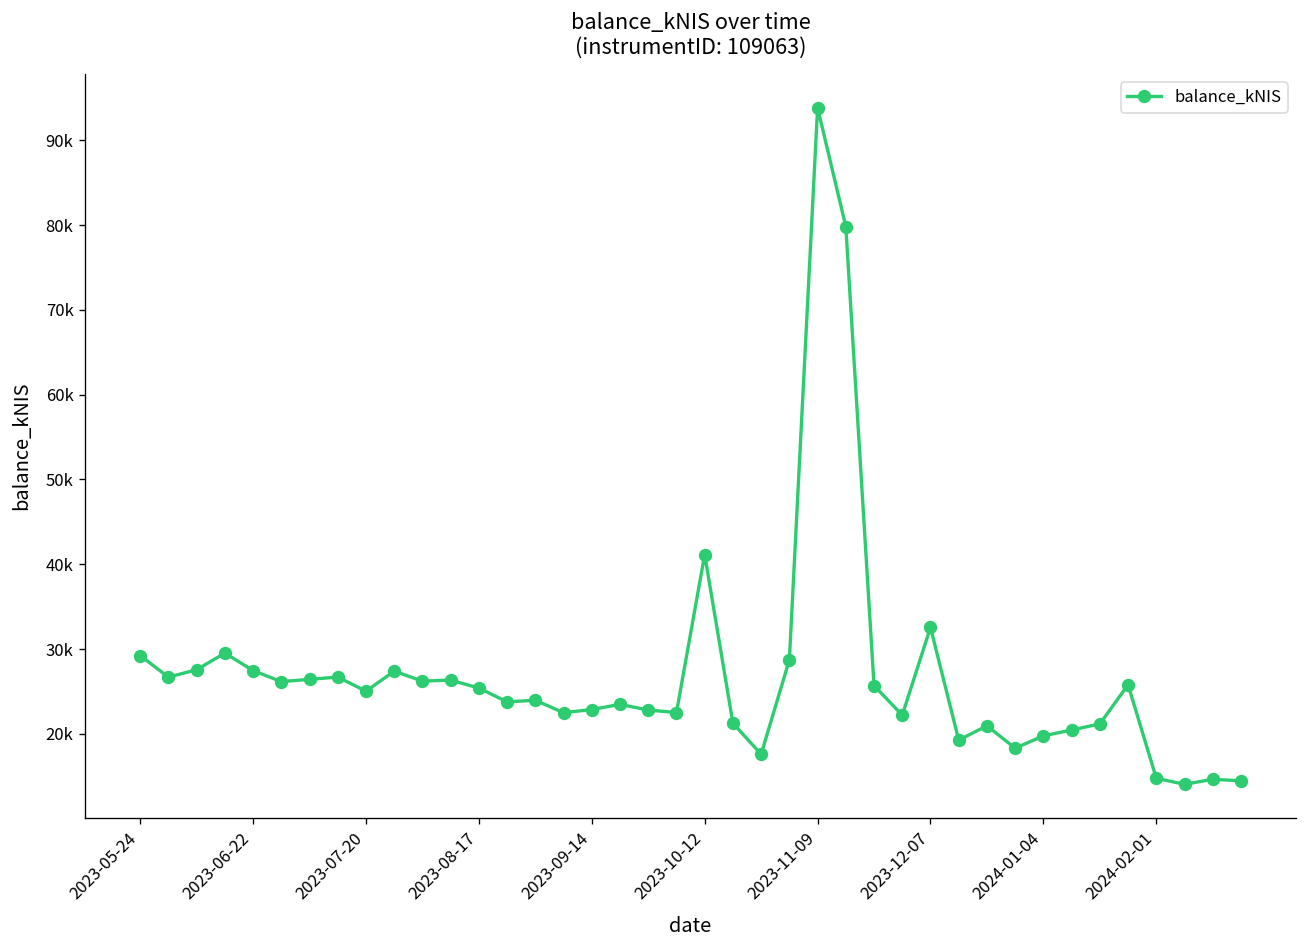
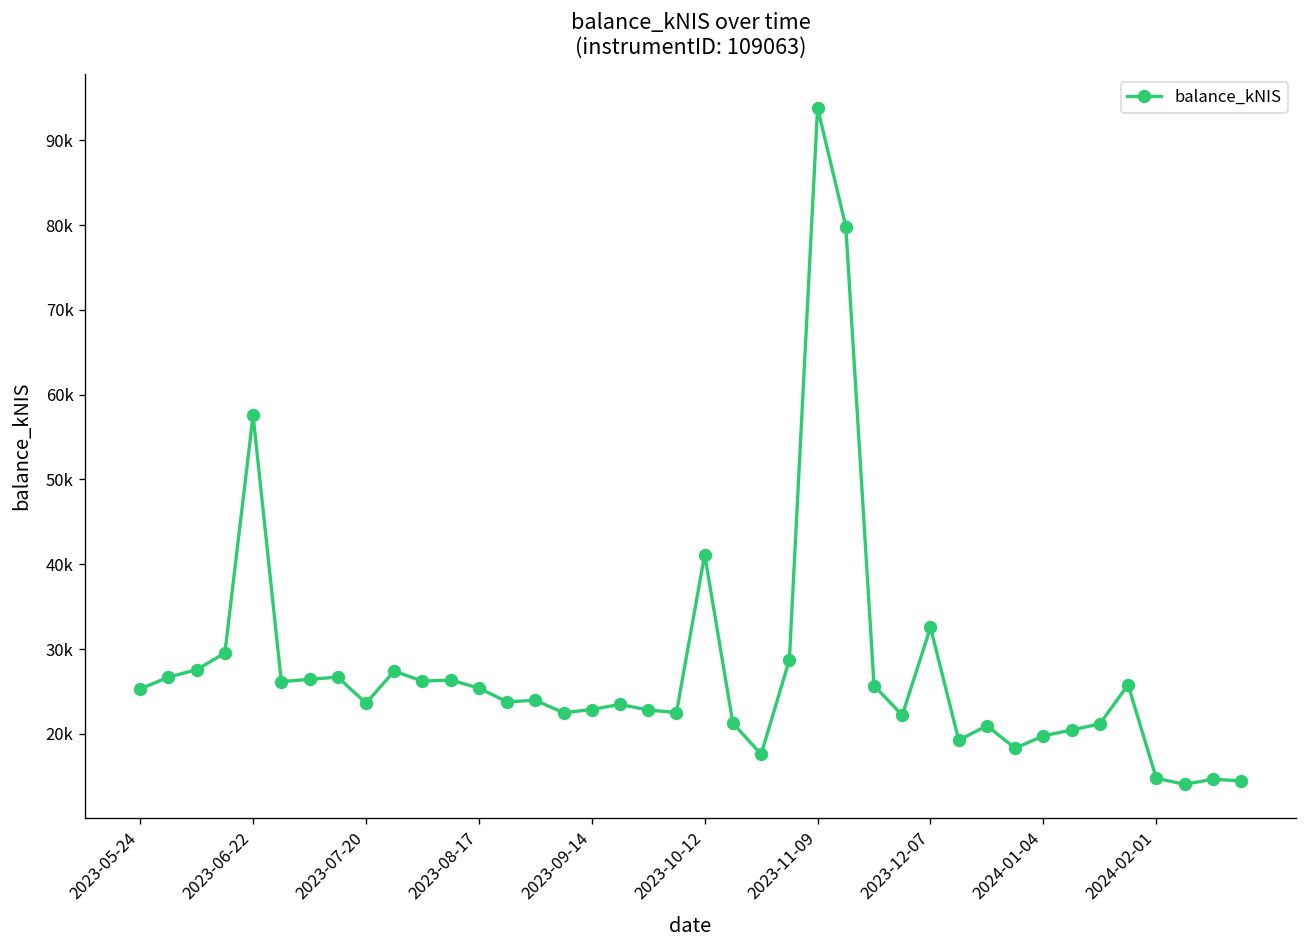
2023-05-24: 29000 -> 25000
2023-06-22: 27000 -> 58000
2023-07-20: 25000 -> 24000
